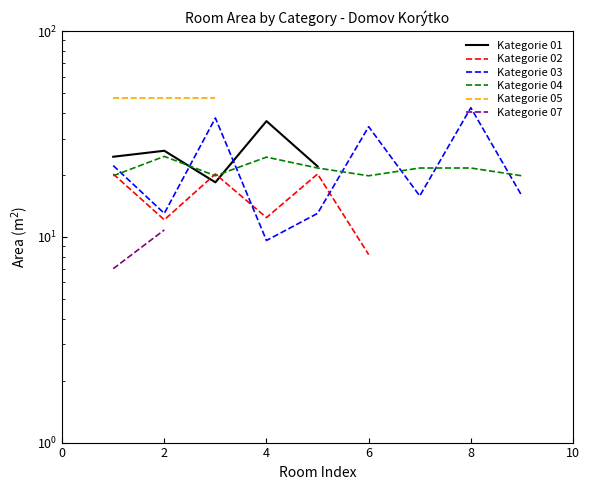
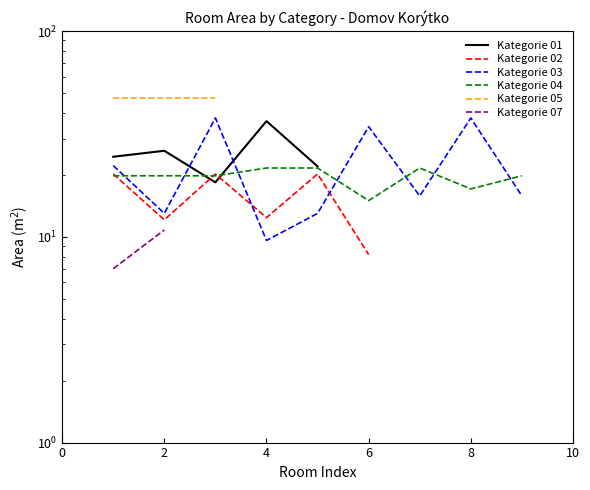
Kategorie 04, 2: 25 -> 20
Kategorie 04, 4: 24 -> 22
Kategorie 04, 6: 20 -> 15
Kategorie 03, 8: 42 -> 38
Kategorie 04, 8: 22 -> 17
